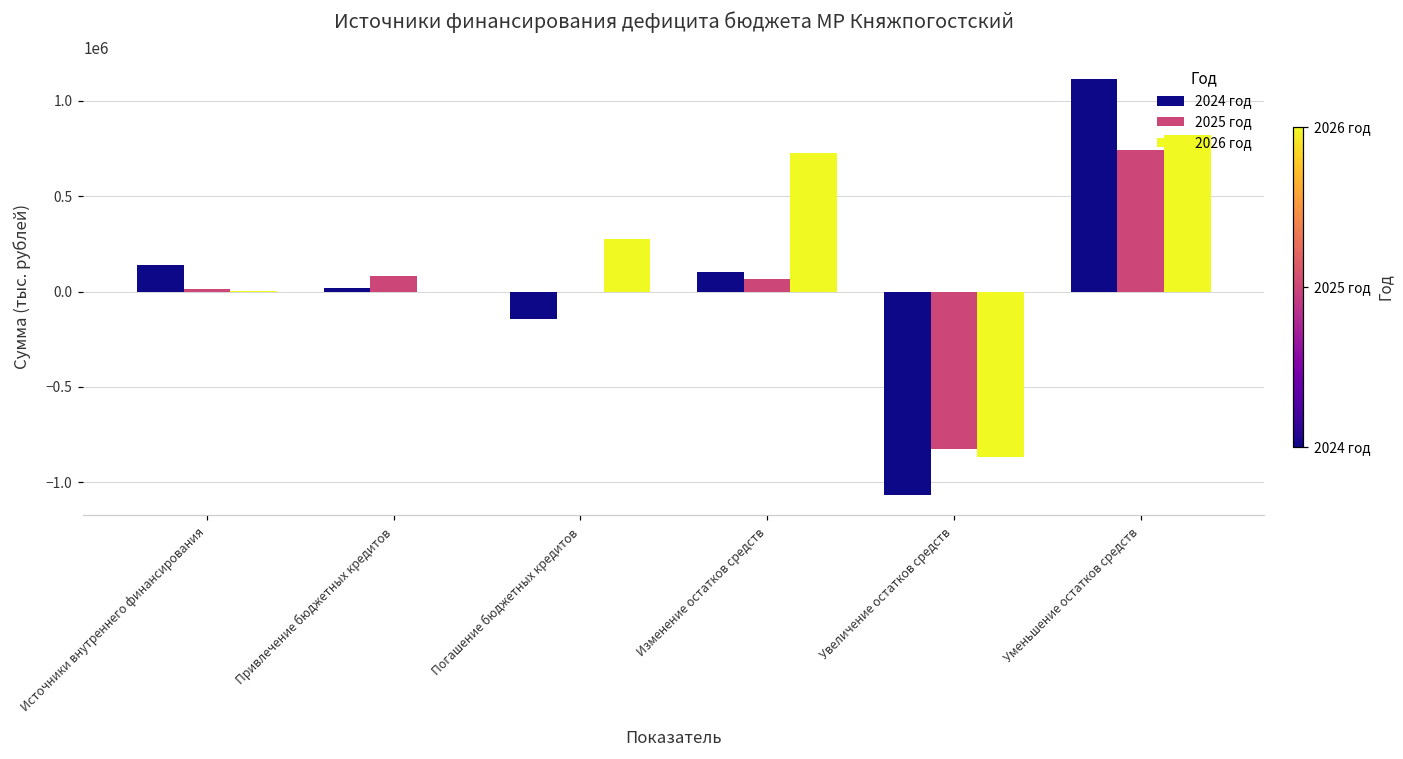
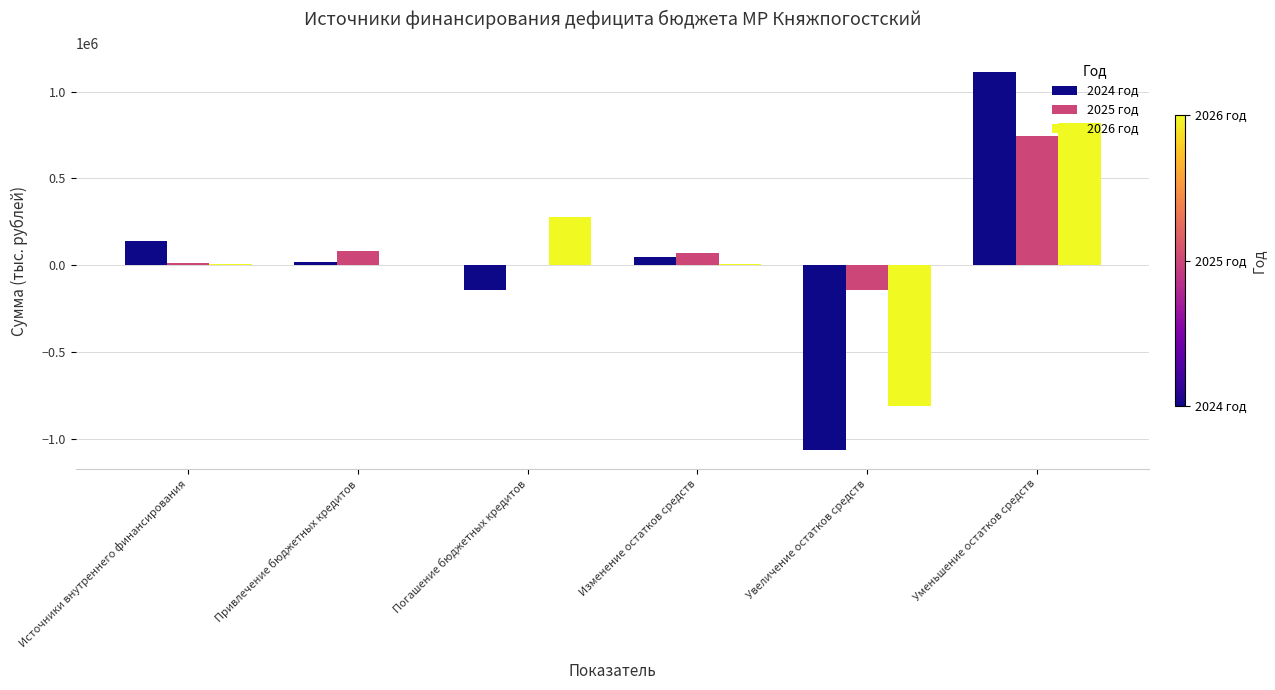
2024 год, Изменение остатков средств: 100000 -> 50000
2026 год, Изменение остатков средств: 720000 -> 10000
2025 год, Увеличение остатков средств: -830000 -> -140000
2026 год, Увеличение остатков средств: -870000 -> -810000
